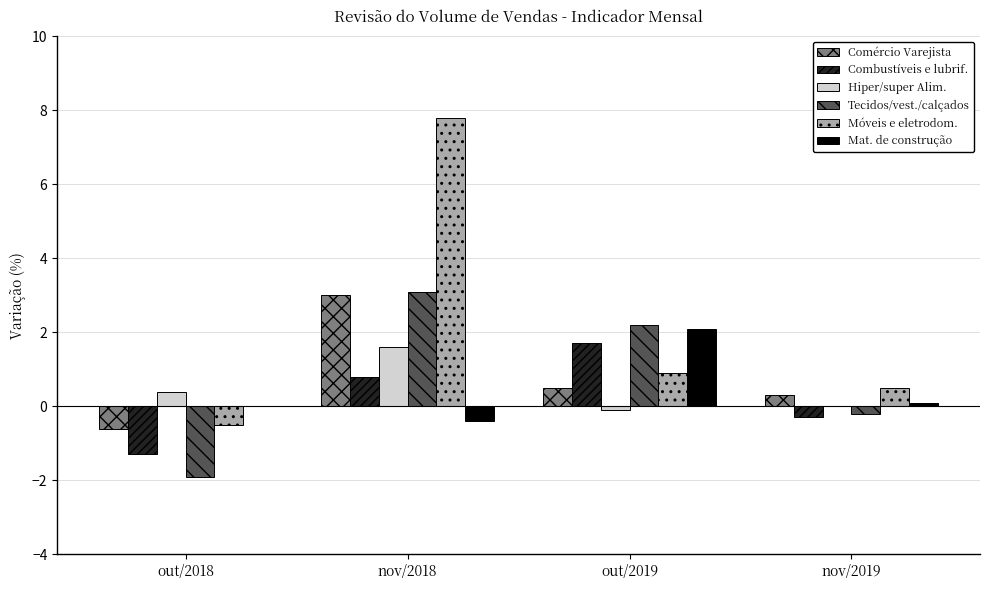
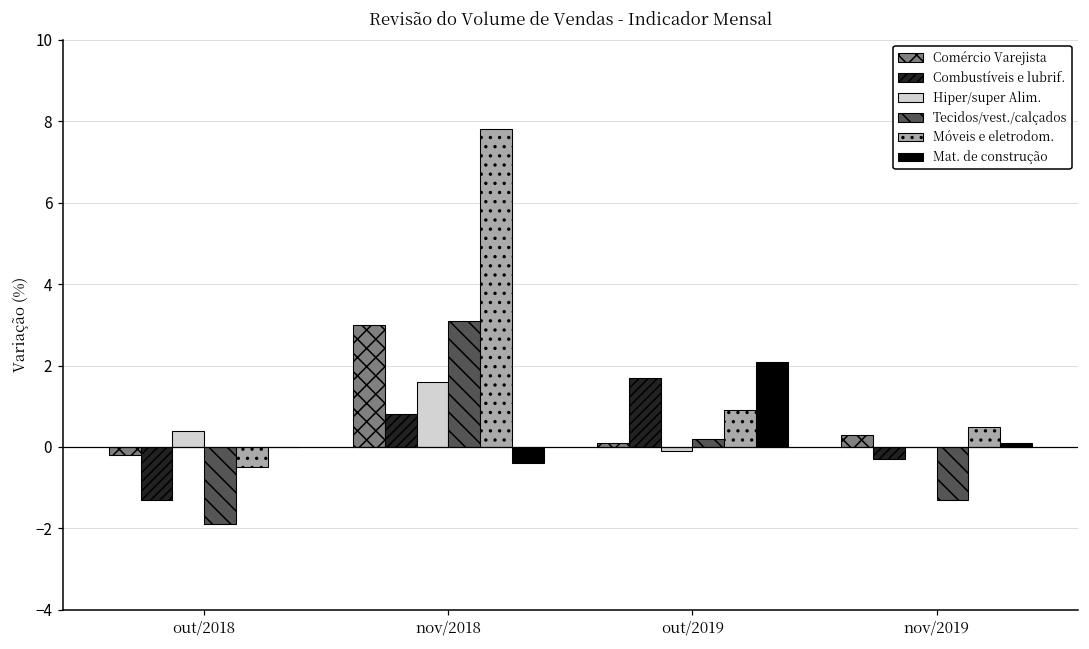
Comércio Varejista, out/2018: -0.6 -> -0.2
Comércio Varejista, out/2019: 0.5 -> 0.1
Tecidos/vest./calçados, out/2019: 2.2 -> 0.2
Tecidos/vest./calçados, nov/2019: -0.2 -> -1.3
